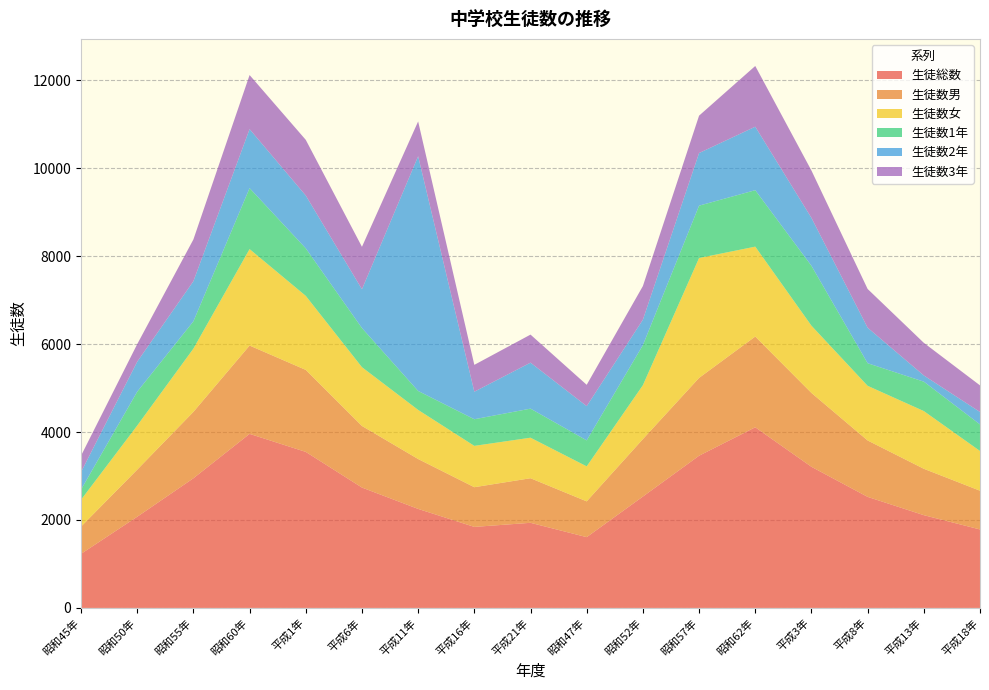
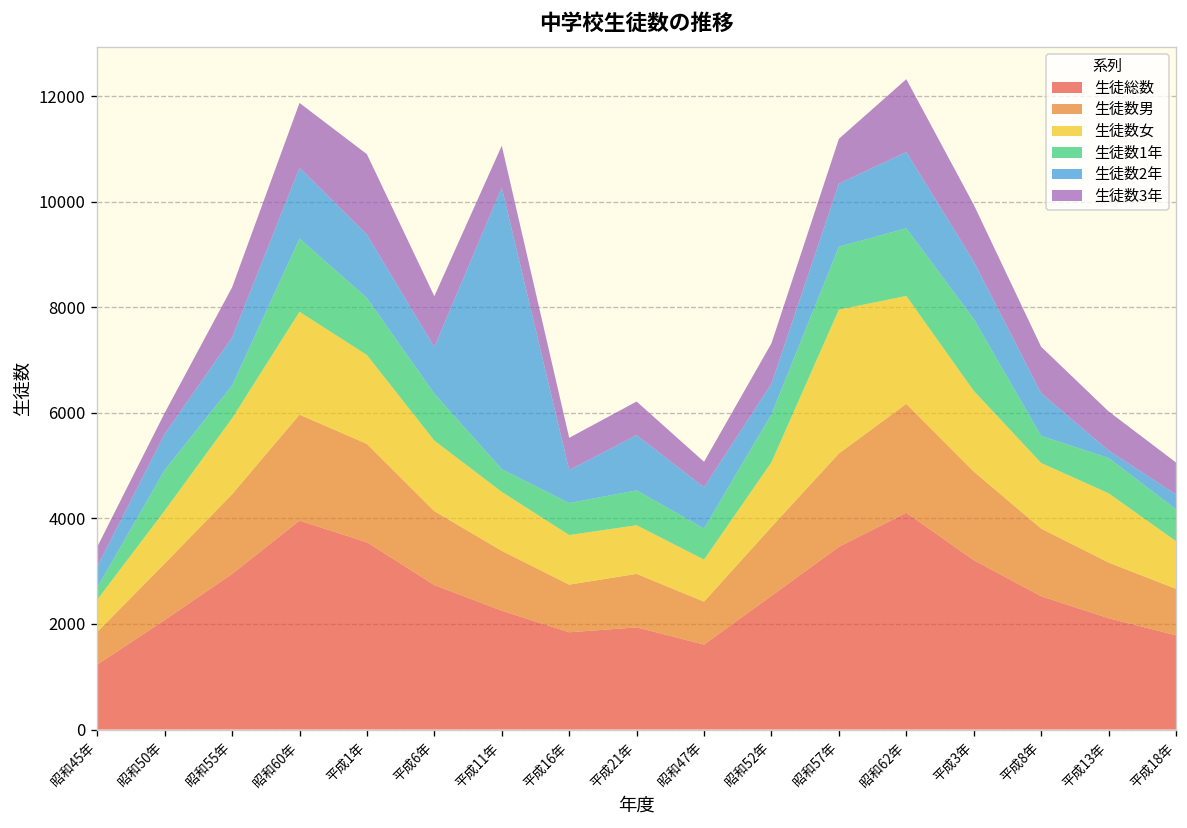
生徒数女, 昭和60年: 2200 -> 2000
生徒数3年, 平成1年: 1300 -> 1500
